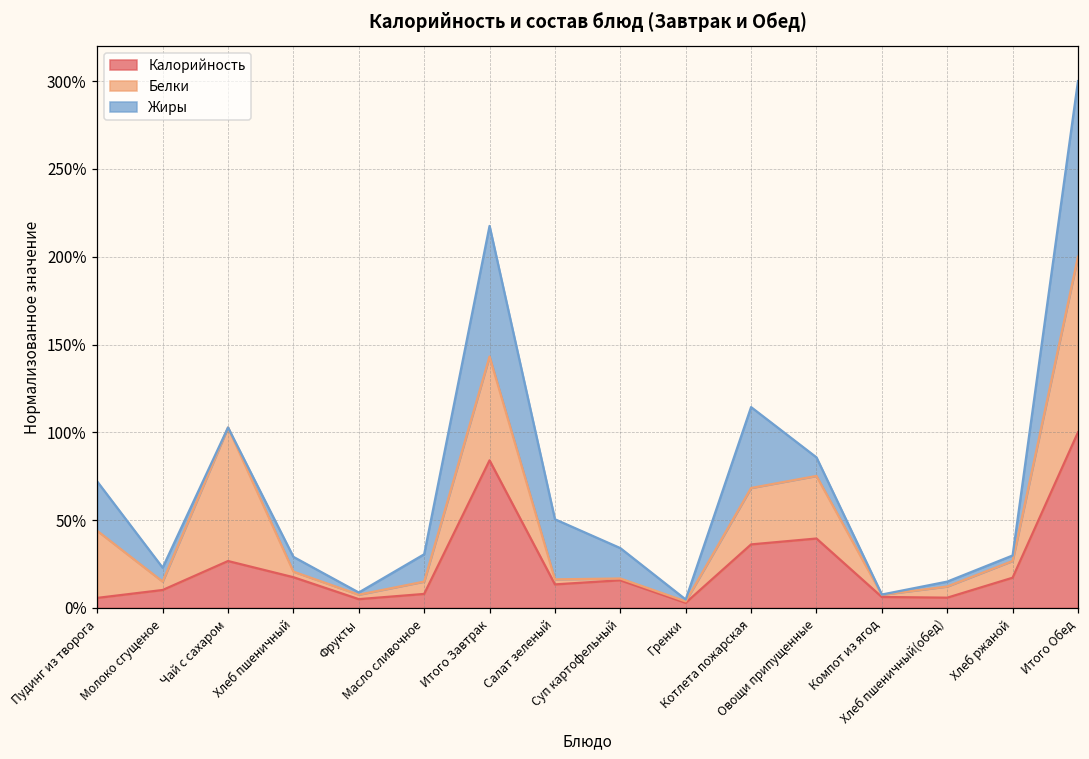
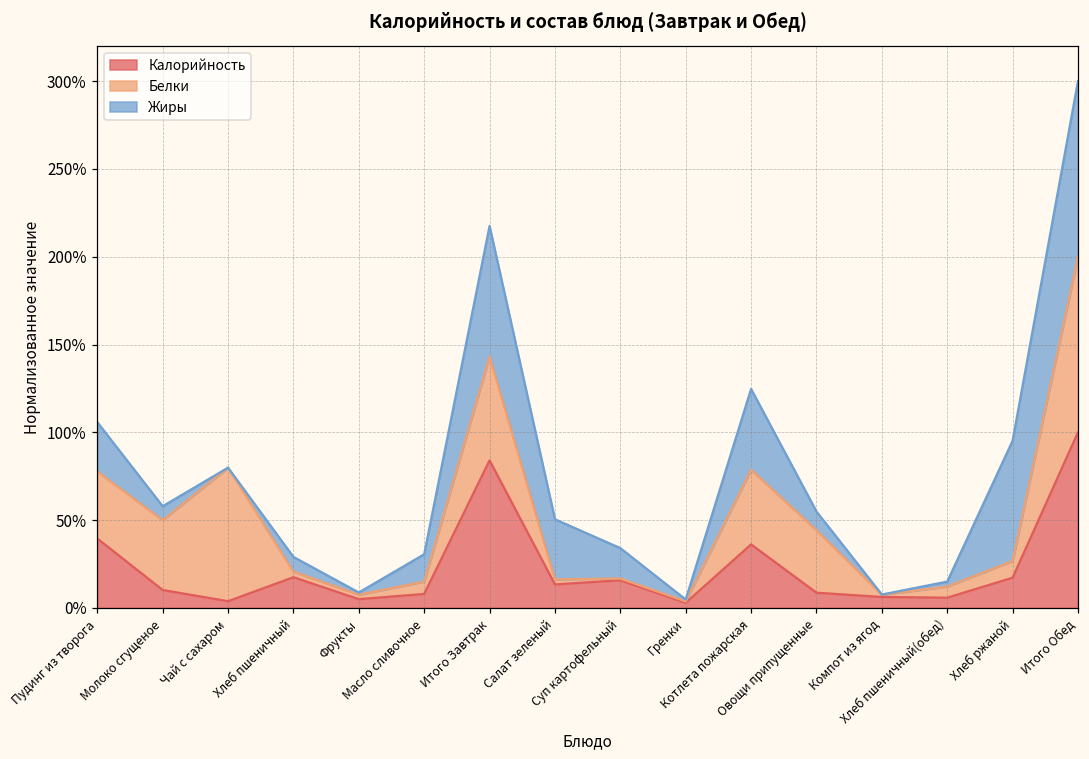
Калорийность, Пудинг из творога: 6% -> 40%
Белки, Молоко сгущеное: 5% -> 40%
Калорийность, Чай с сахаром: 27% -> 4%
Белки, Котлета пожарская: 32% -> 42%
Калорийность, Овощи припущенные: 40% -> 9%
Жиры, Хлеб ржаной: 3% -> 68%
